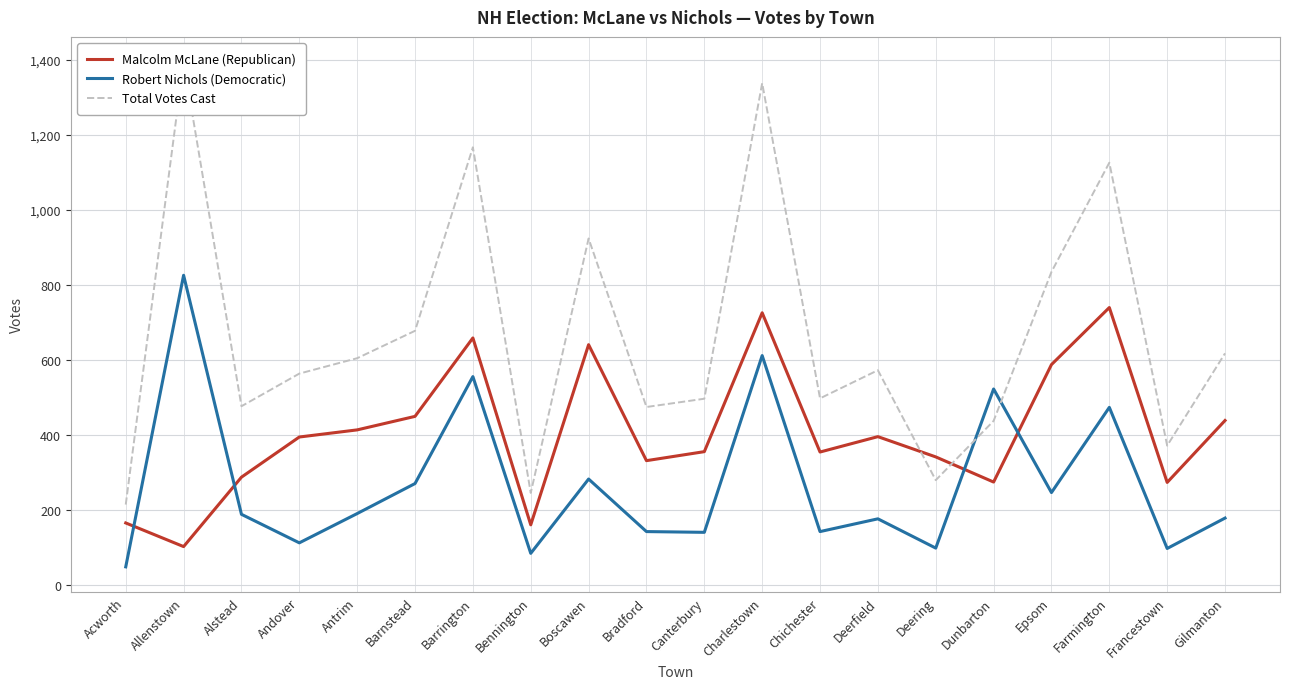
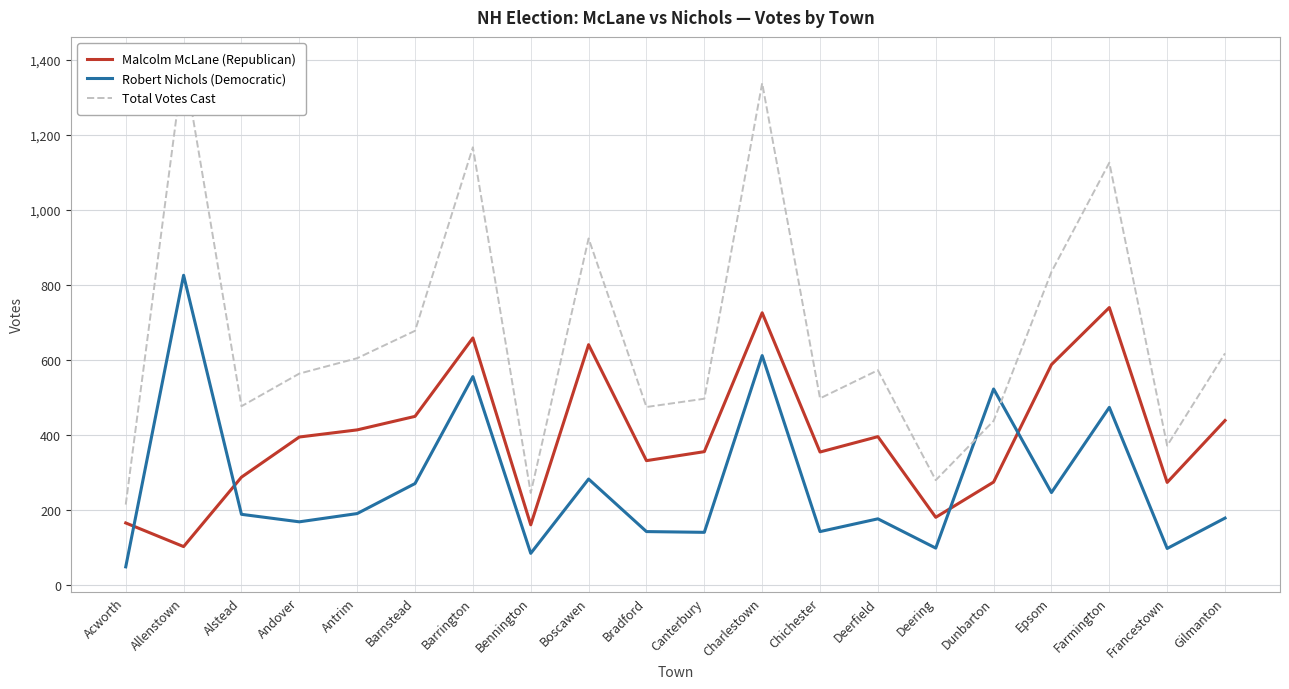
Robert Nichols (Democratic), Andover: 110 -> 170
Malcolm McLane (Republican), Deering: 340 -> 180
